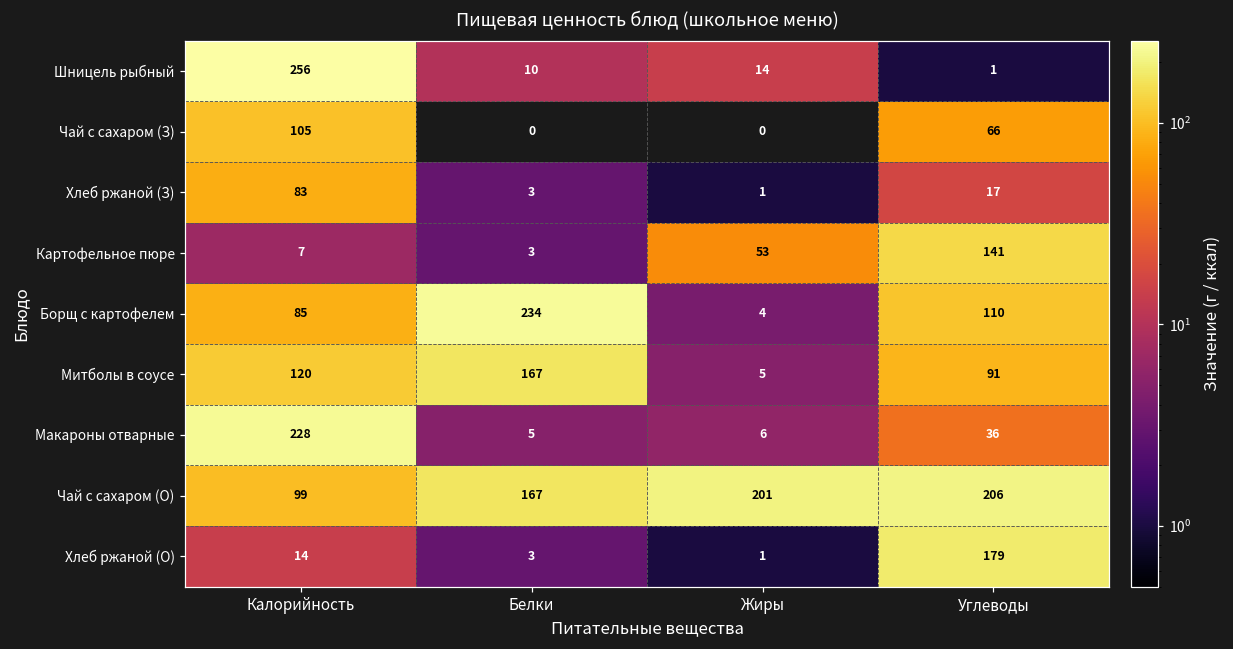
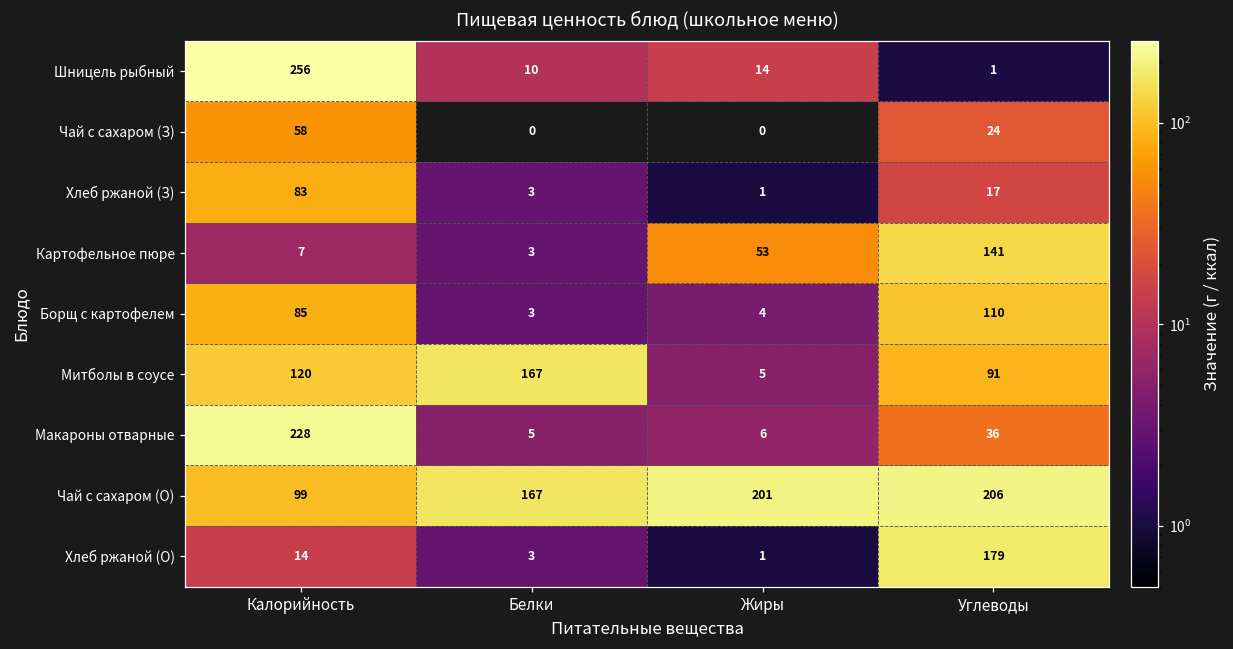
Чай с сахаром (З), Калорийность: 105 -> 58
Чай с сахаром (З), Углеводы: 66 -> 24
Борщ с картофелем, Белки: 234 -> 3
